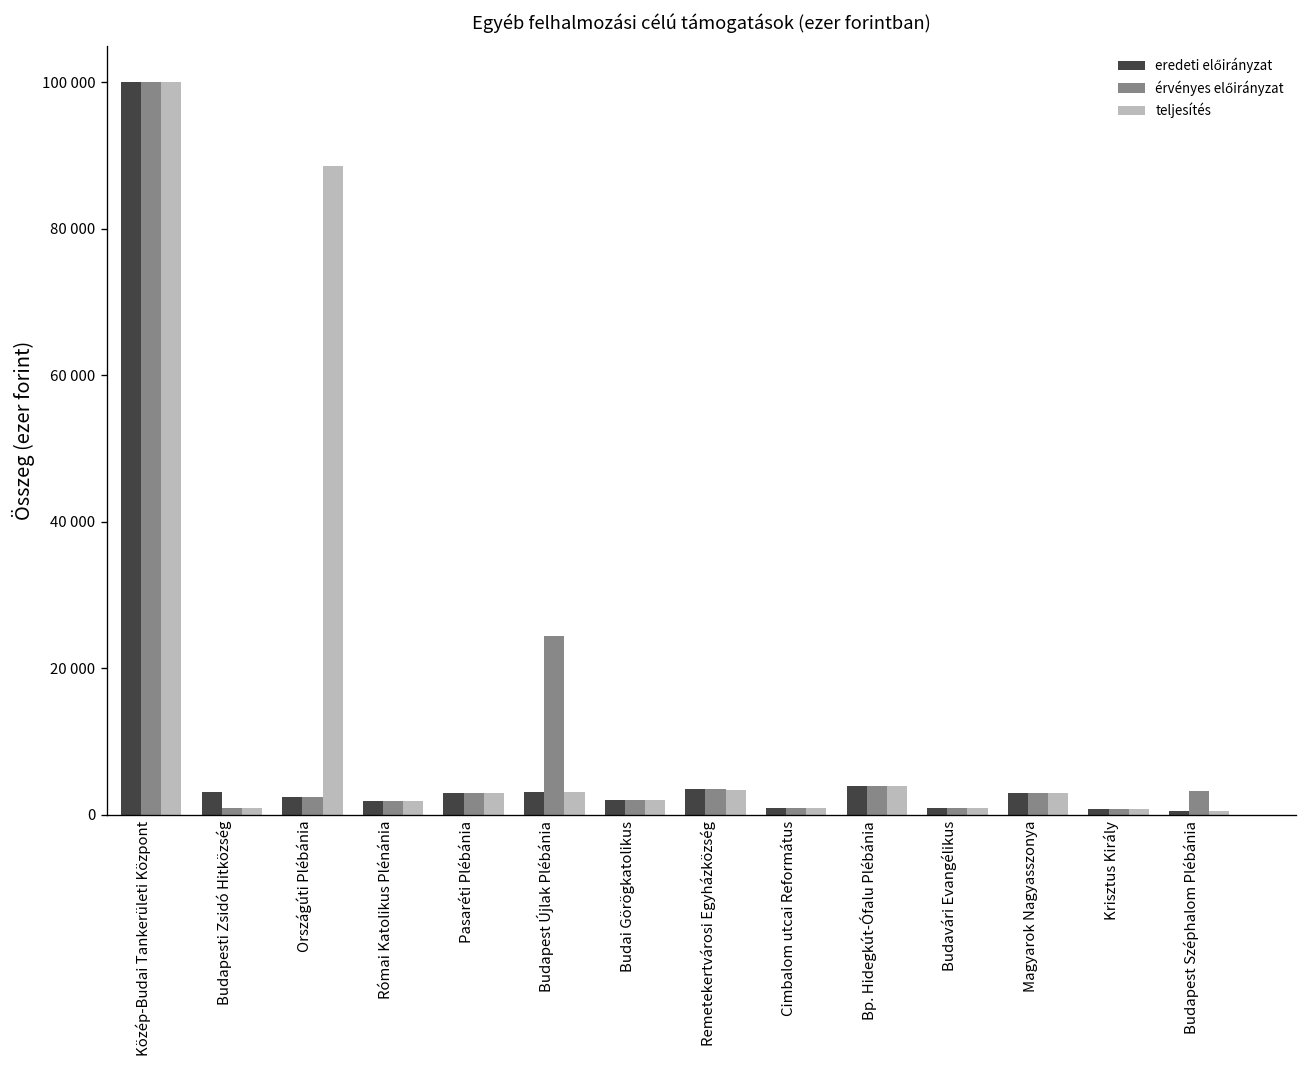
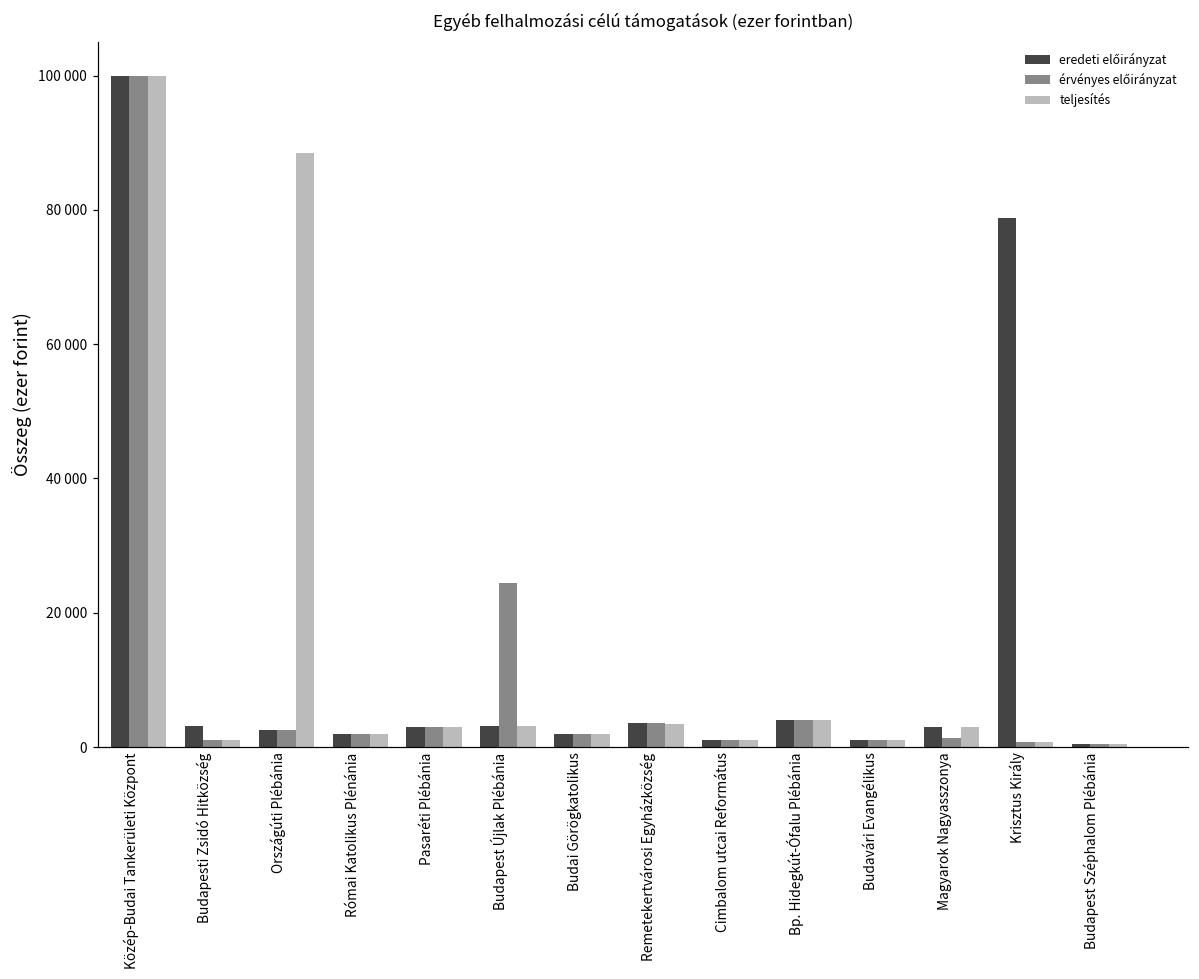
érvényes előirányzat, Magyarok Nagyasszonya: 3000 -> 1000
eredeti előirányzat, Krisztus Király: 1000 -> 79000
érvényes előirányzat, Budapest Széphalom Plébánia: 3000 -> 1000
